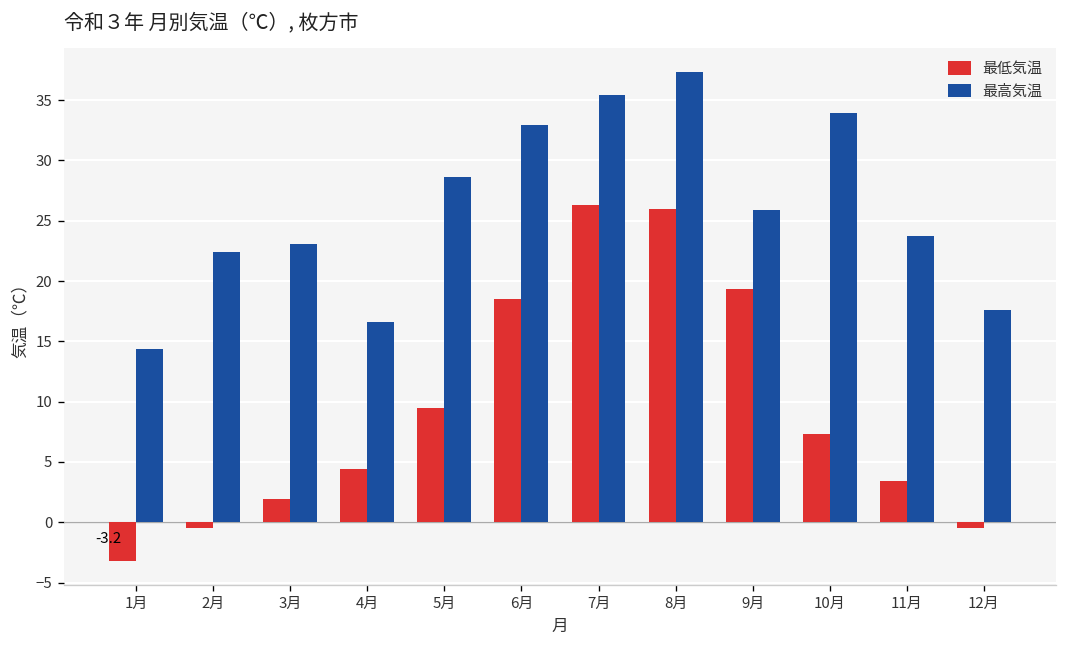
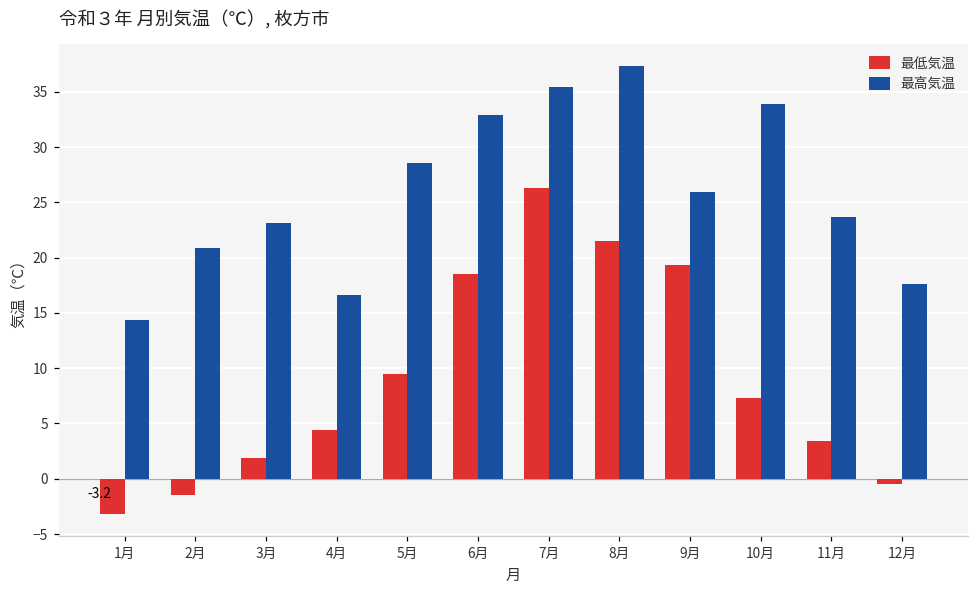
最低気温, 2月: -0.5 -> -1.5
最高気温, 2月: 22.4 -> 20.9
最低気温, 8月: 26.0 -> 21.5
